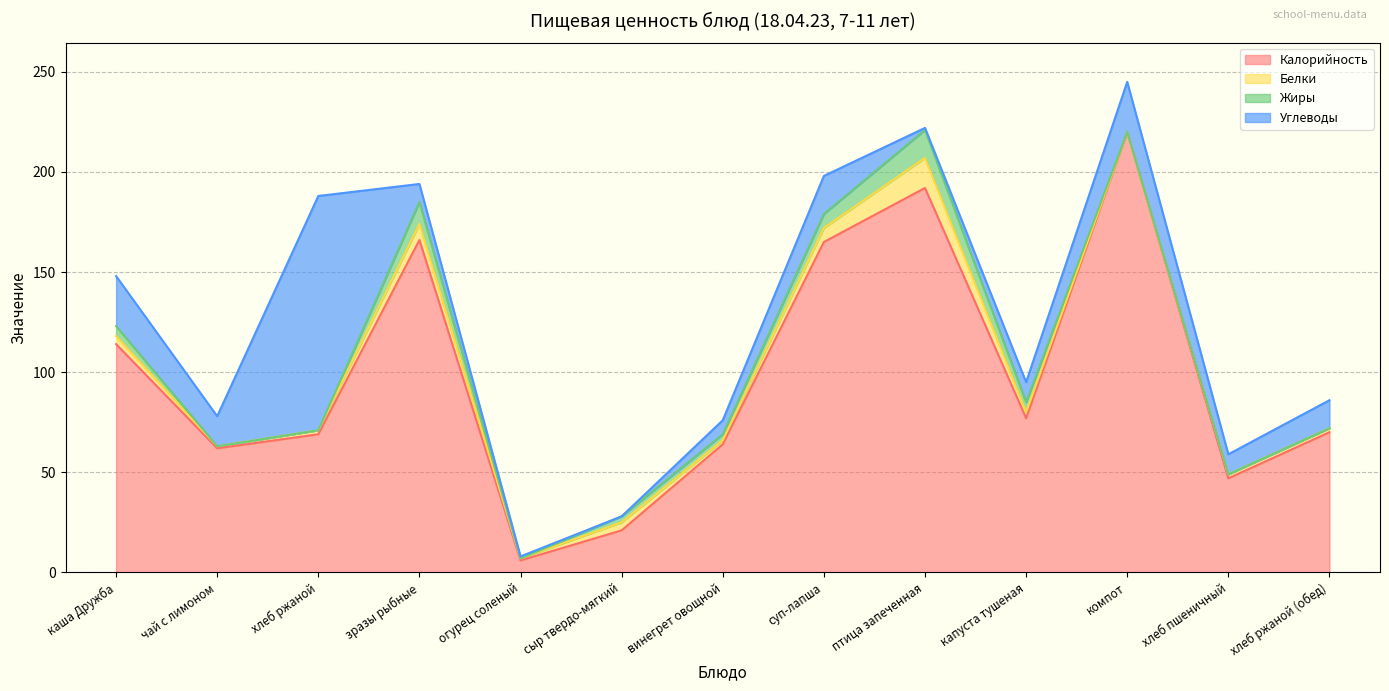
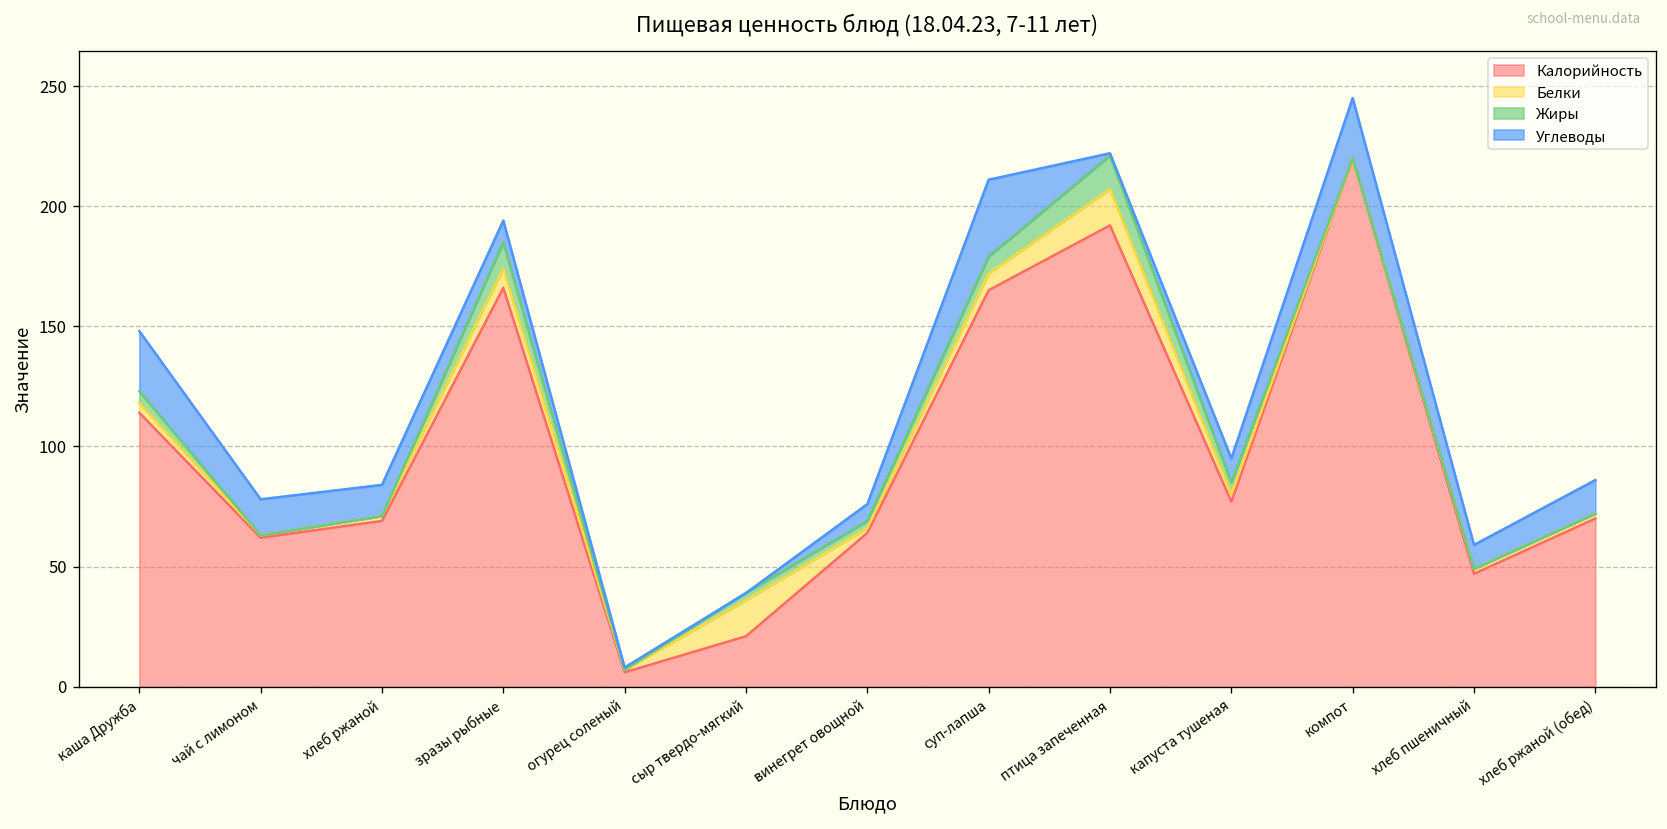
Углеводы, хлеб ржаной: 117 -> 13
Белки, сыр твердо-мягкий: 4 -> 15
Углеводы, суп-лапша: 19 -> 32
